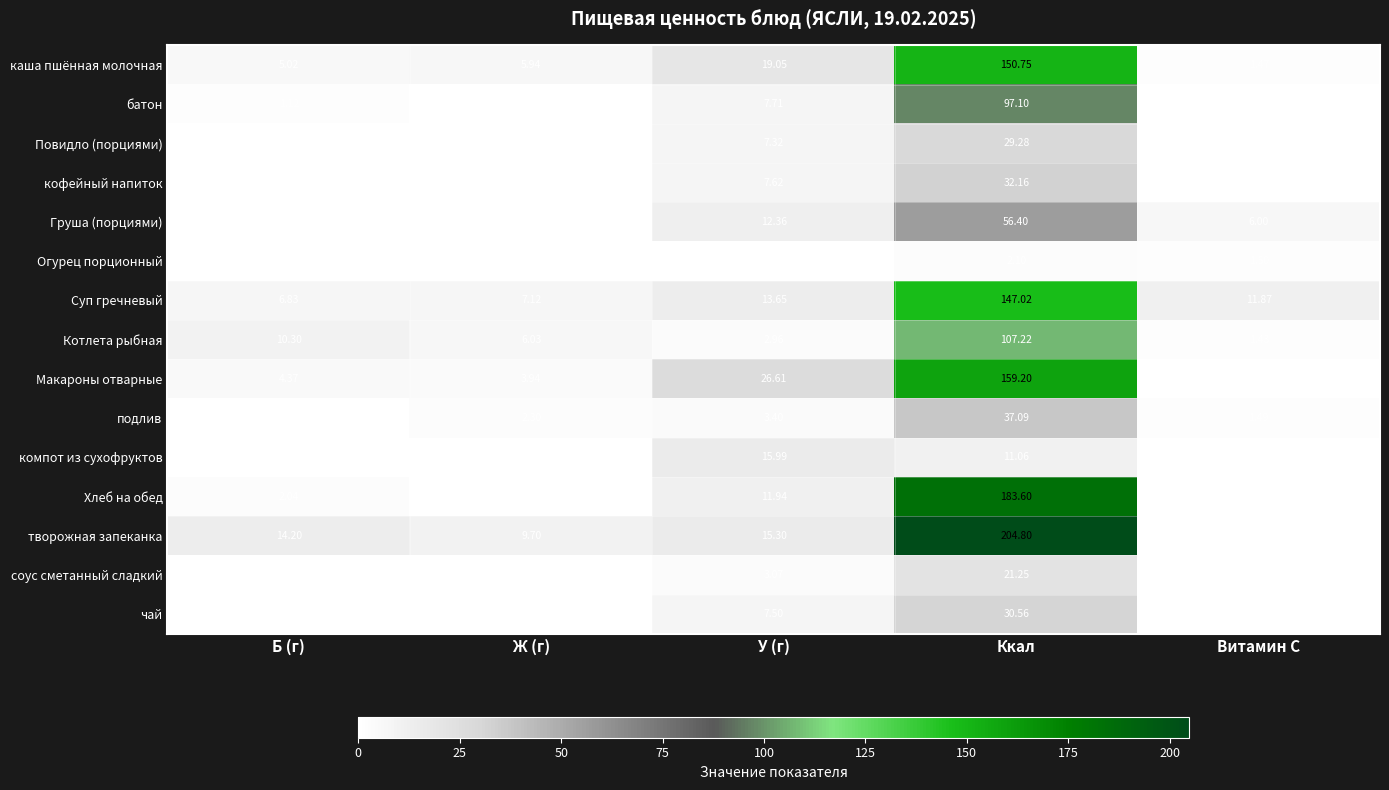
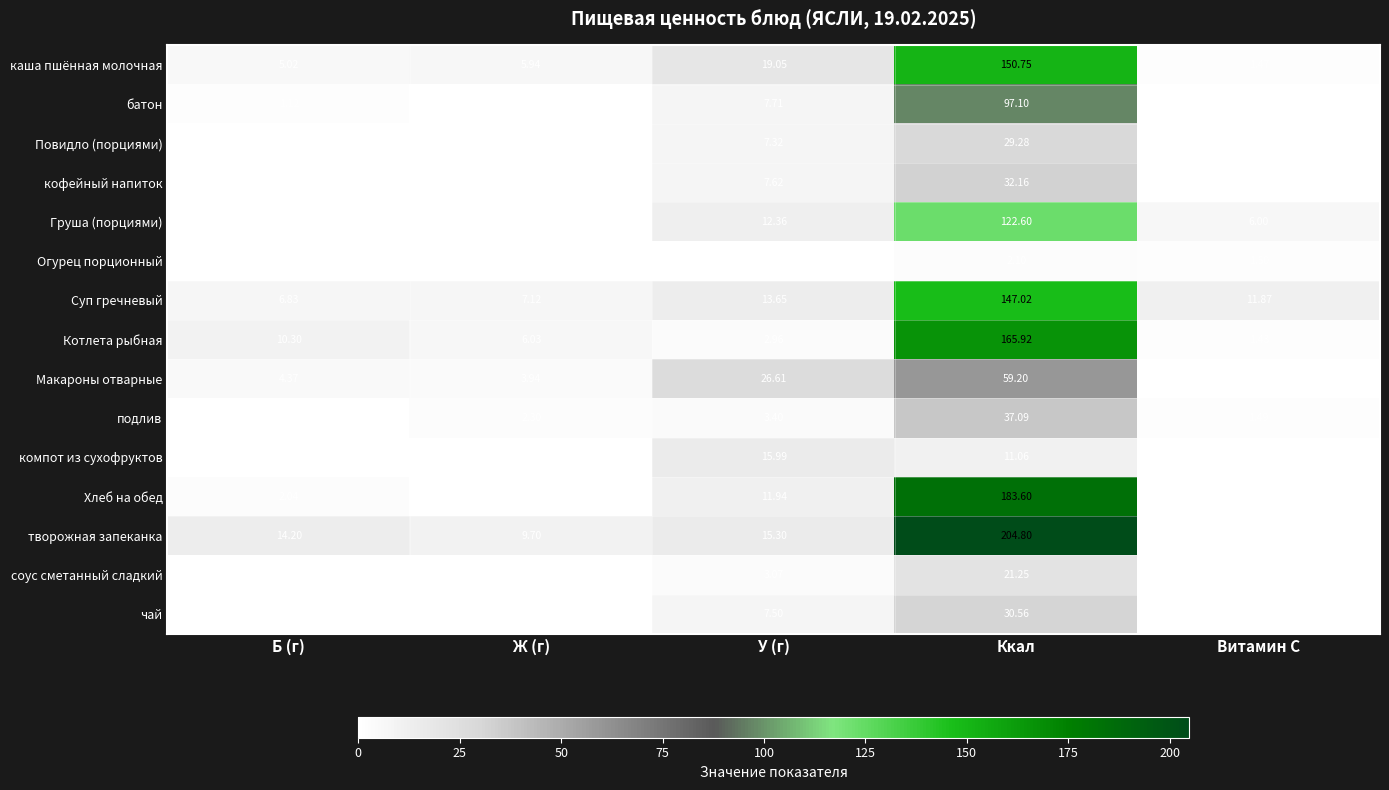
Груша (порциями), Ккал: 56.40 -> 122.60
Котлета рыбная, Ккал: 107.22 -> 165.92
Макароны отварные, Ккал: 159.20 -> 59.20
